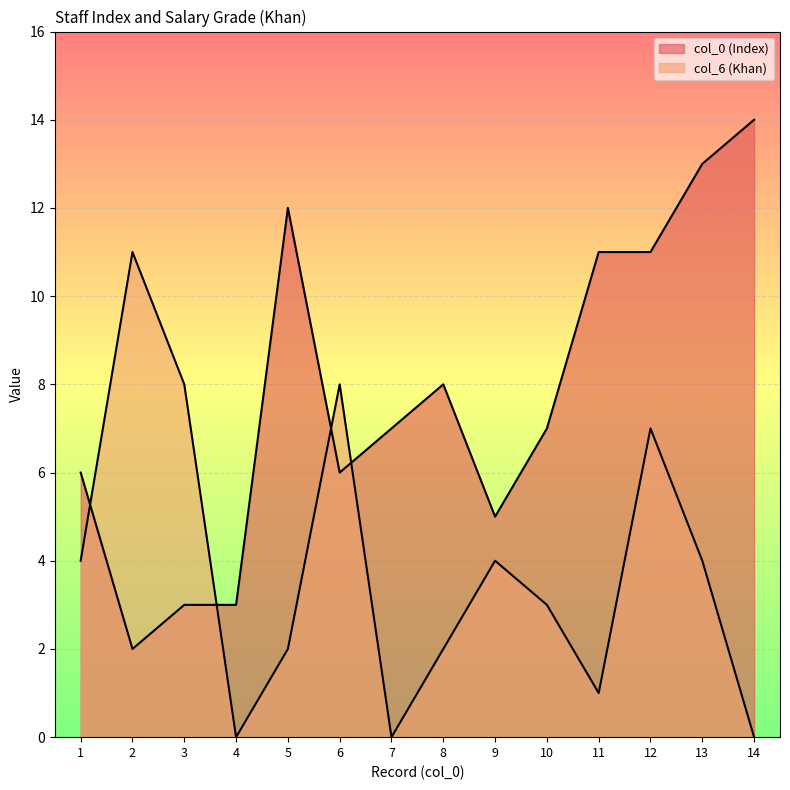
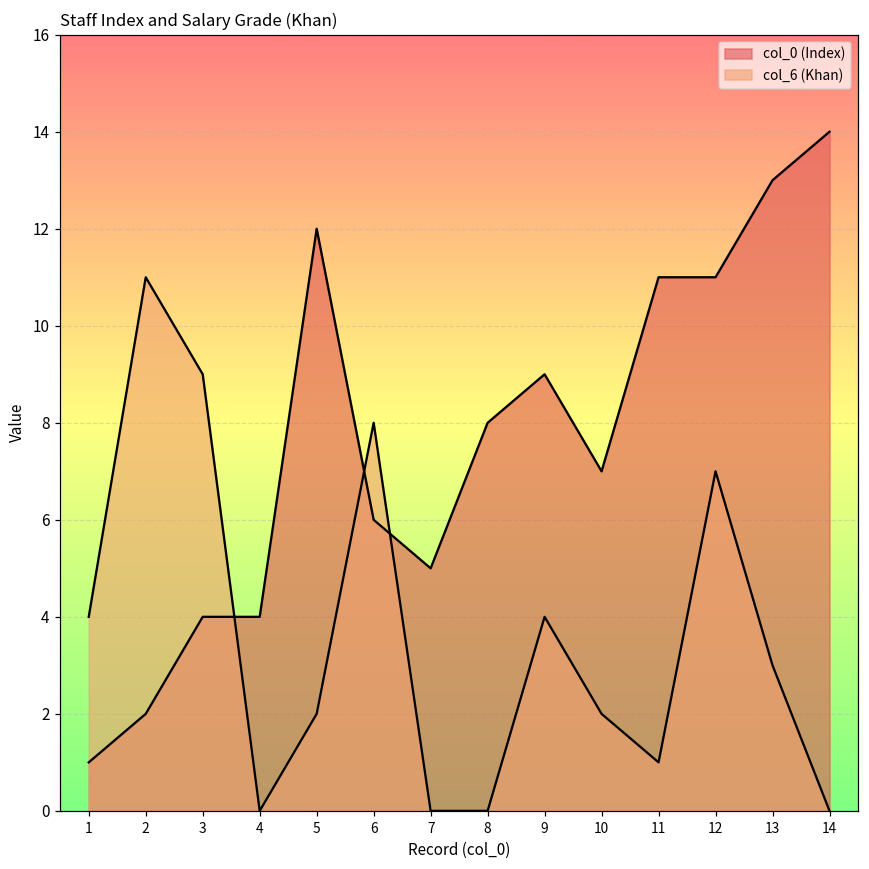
col_0 (Index), 1: 6 -> 1
col_0 (Index), 3: 3 -> 4
col_6 (Khan), 3: 8 -> 9
col_0 (Index), 4: 3 -> 4
col_0 (Index), 7: 7 -> 5
col_6 (Khan), 8: 2 -> 0
col_0 (Index), 9: 5 -> 9
col_6 (Khan), 10: 3 -> 2
col_6 (Khan), 13: 4 -> 3
